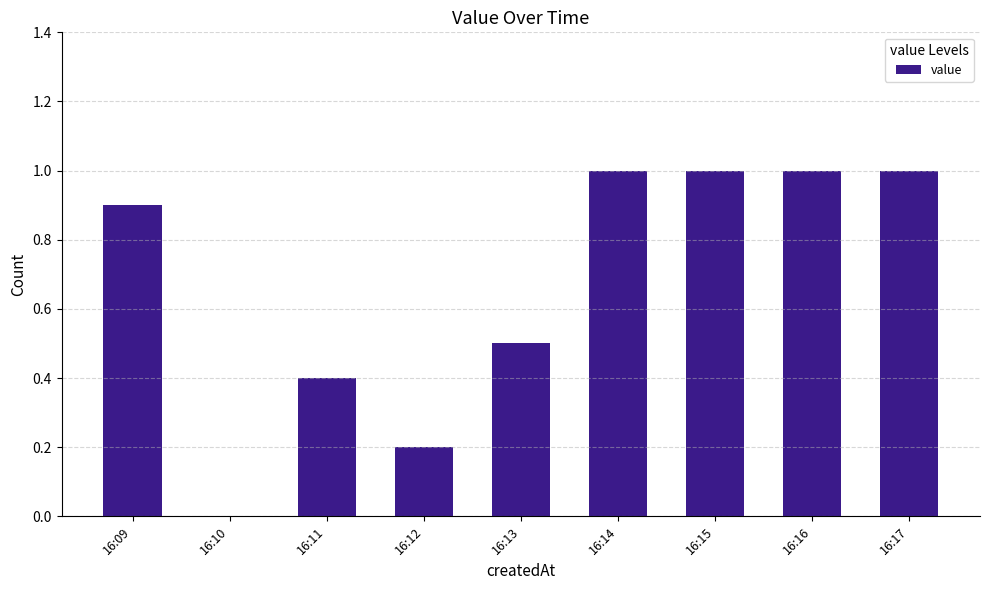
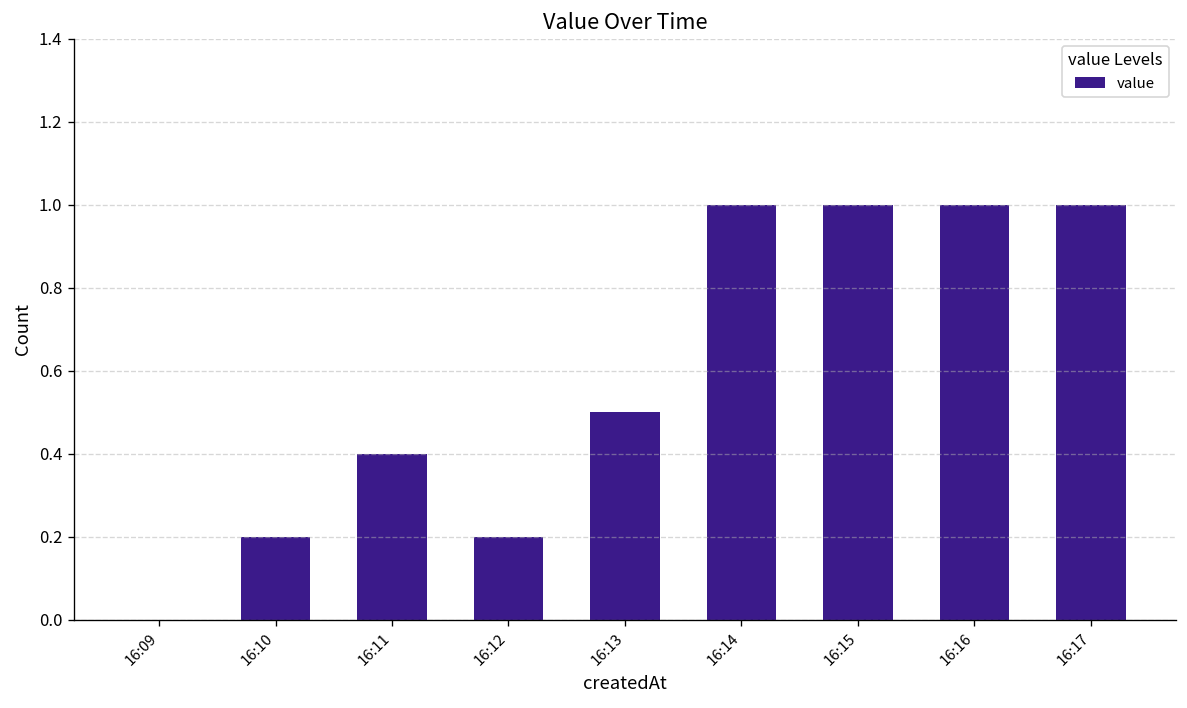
16:09: 0.9 -> 0.0
16:10: 0.0 -> 0.2
